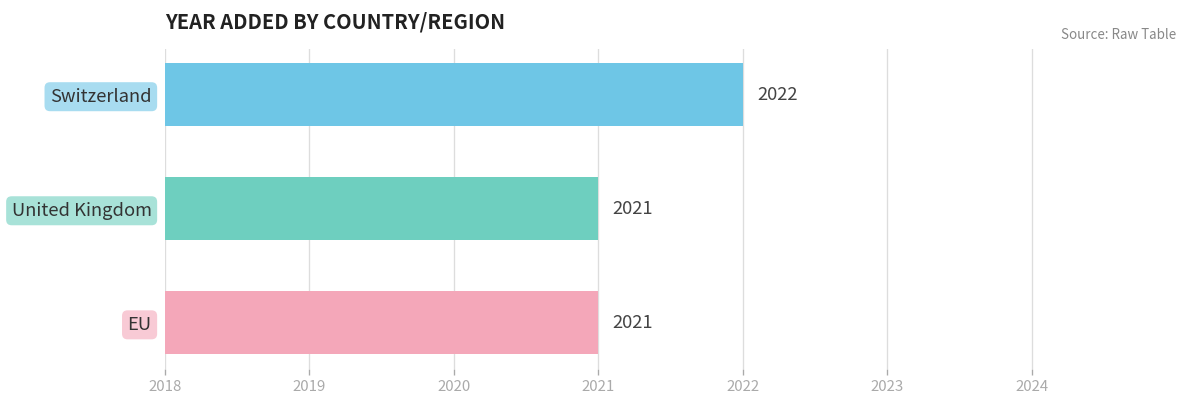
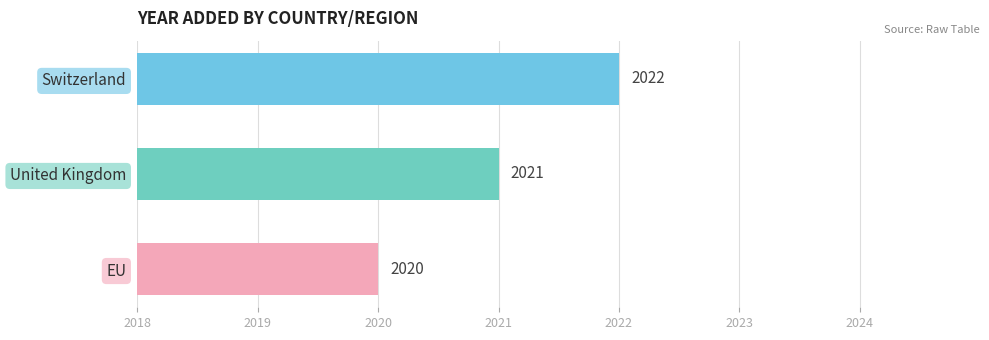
EU: 2021 -> 2020
